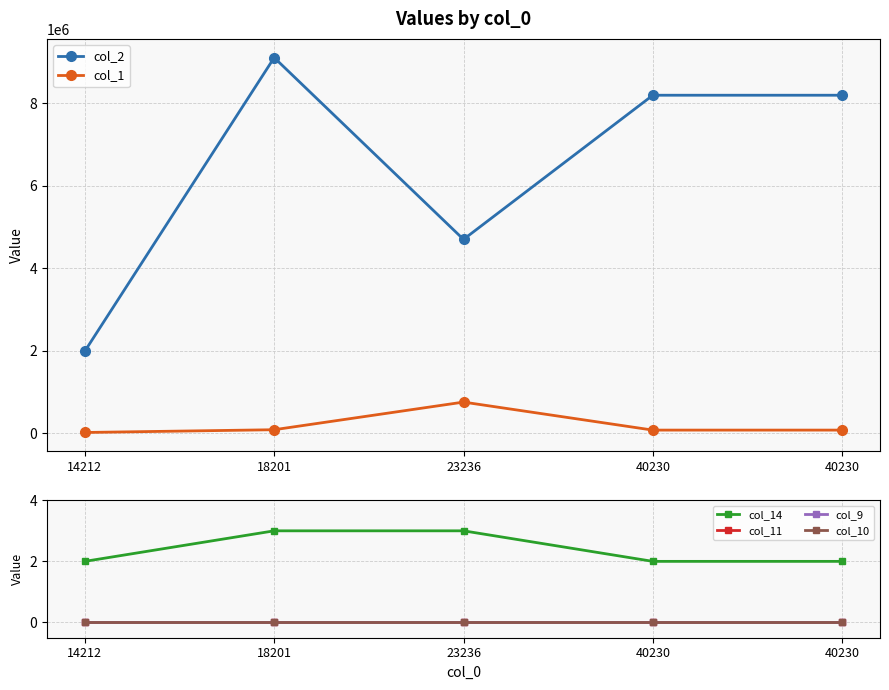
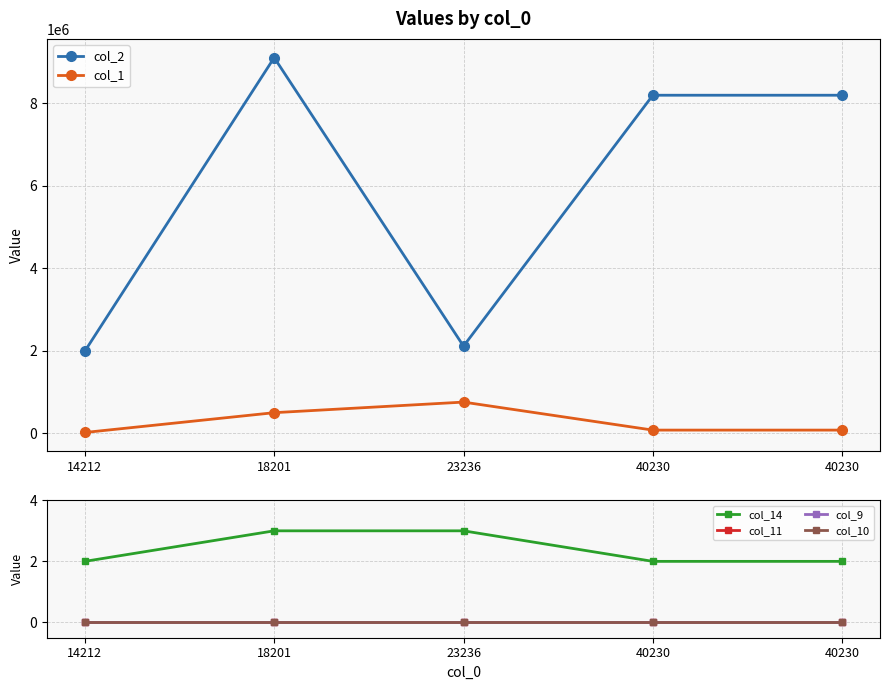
Values by col_0, col_1, 18201: 100000 -> 500000
Values by col_0, col_2, 23236: 4700000 -> 2100000
